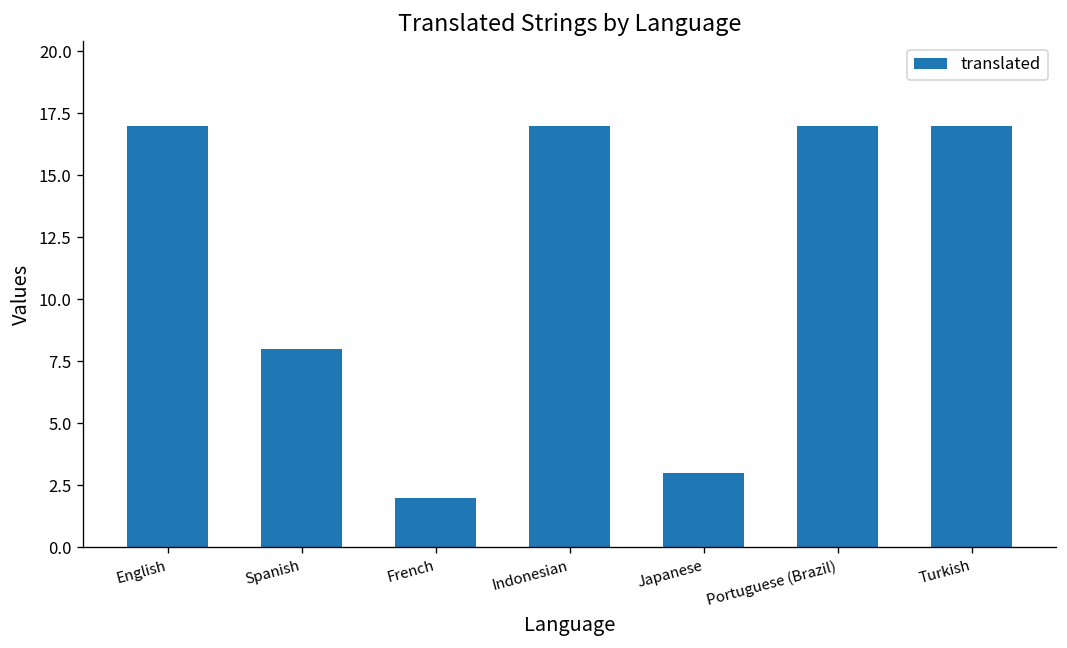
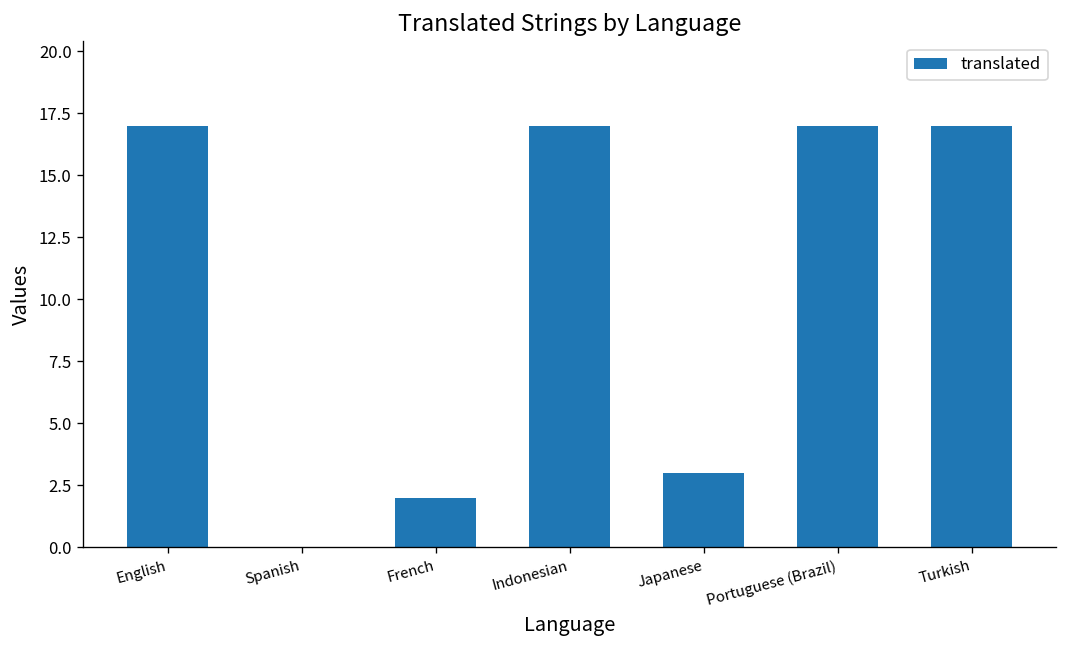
Spanish: 8 -> 0
